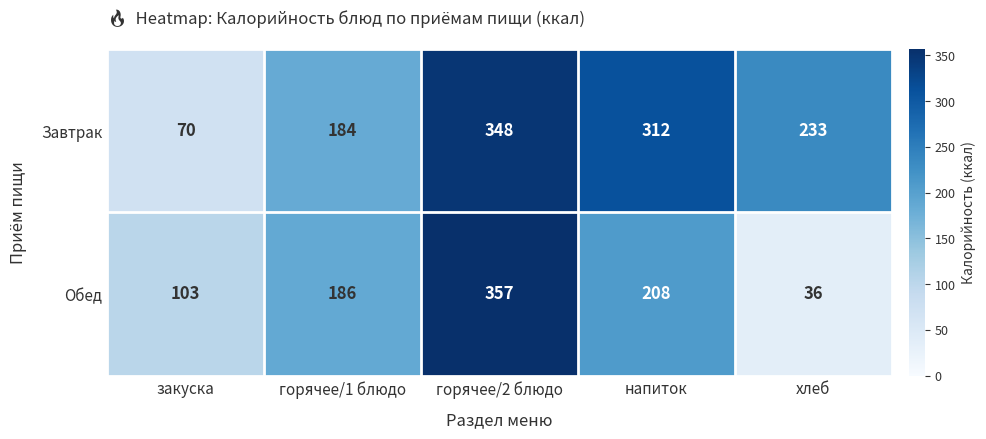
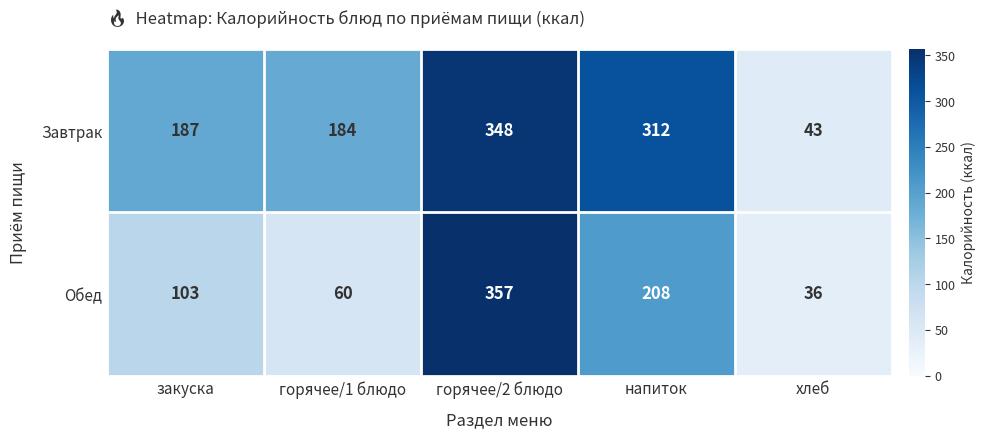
Завтрак, закуска: 70 -> 187
Завтрак, хлеб: 233 -> 43
Обед, горячее/1 блюдо: 186 -> 60
